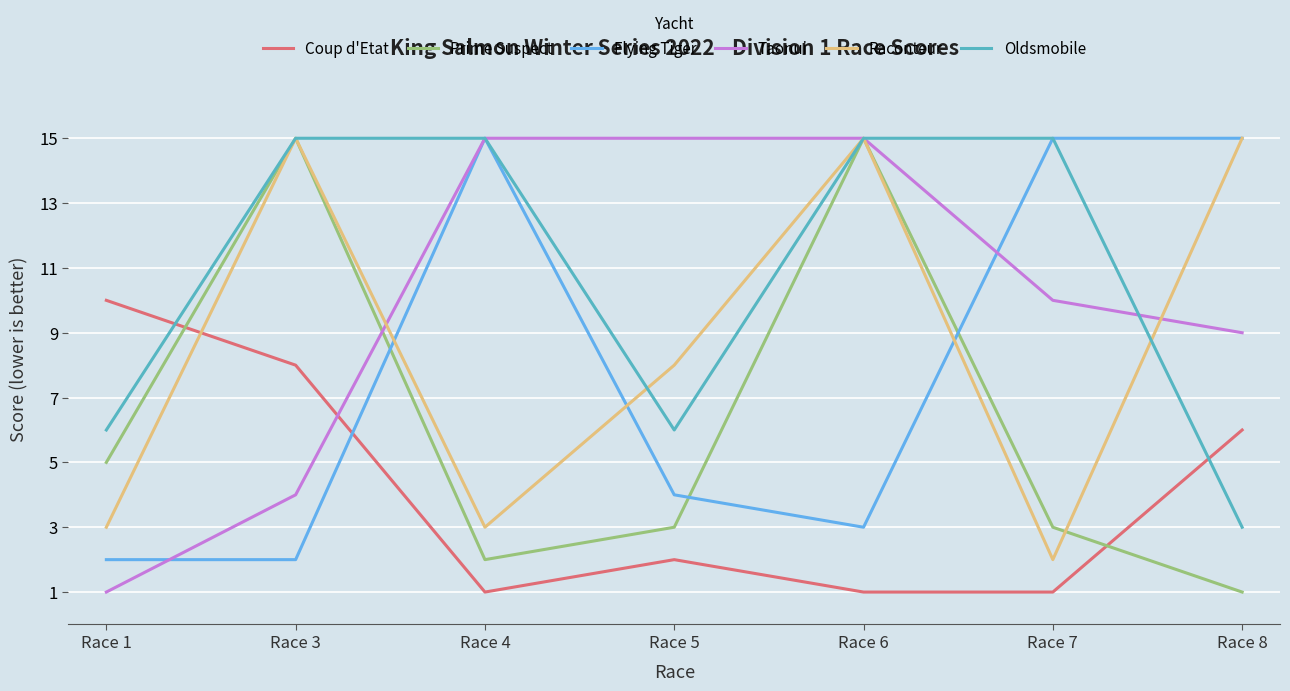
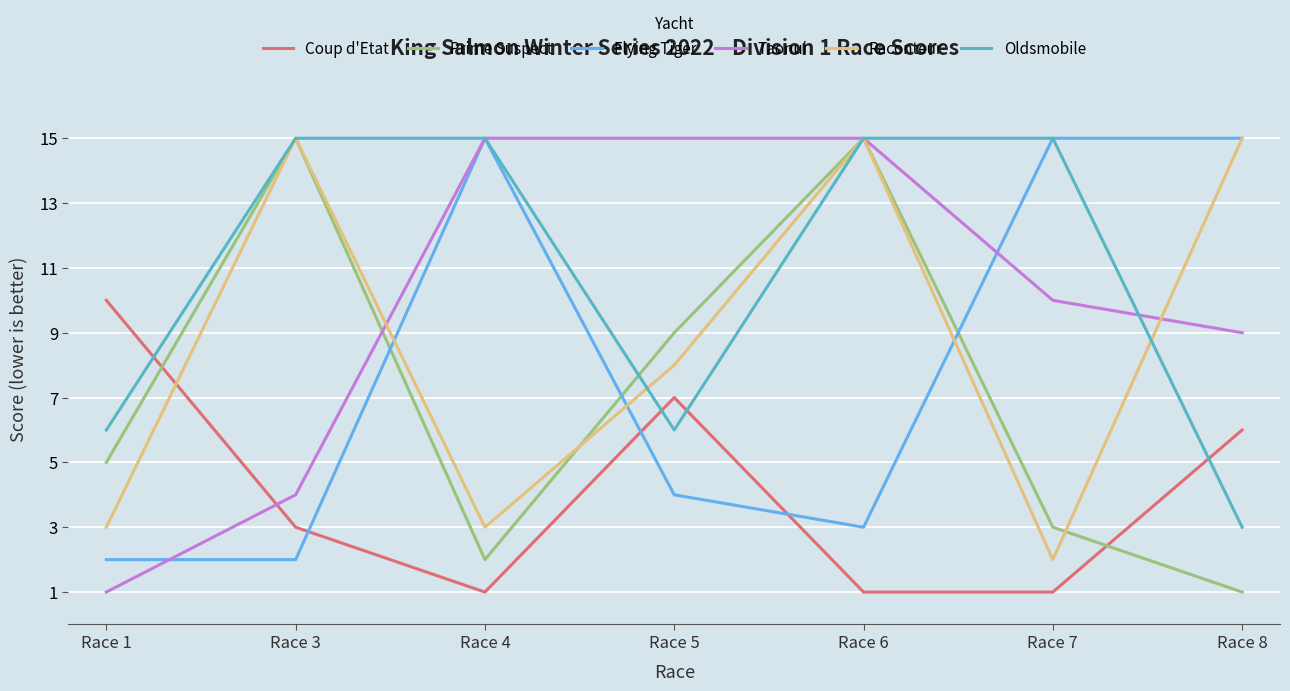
Coup d'Etat, Race 3: 8 -> 3
Coup d'Etat, Race 5: 2 -> 7
Prime Suspect, Race 5: 3 -> 9
